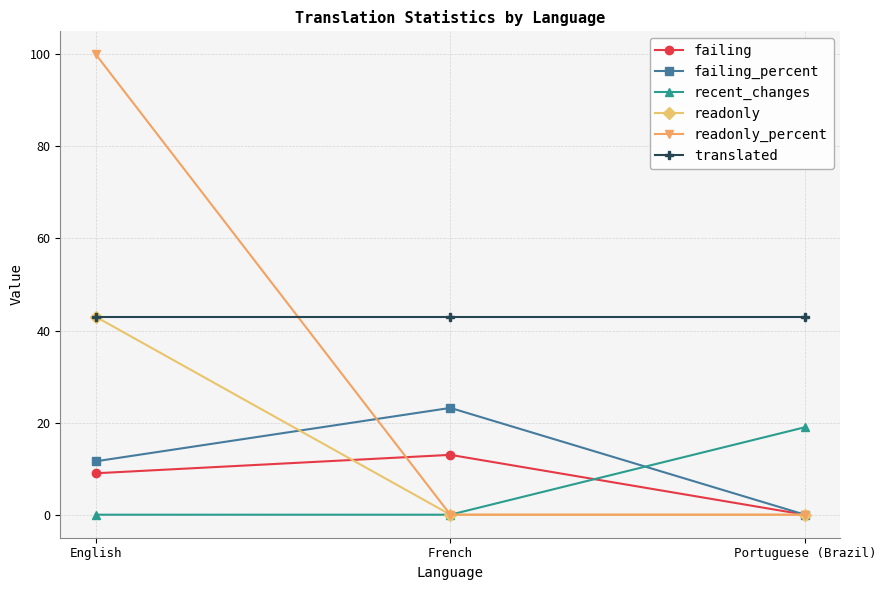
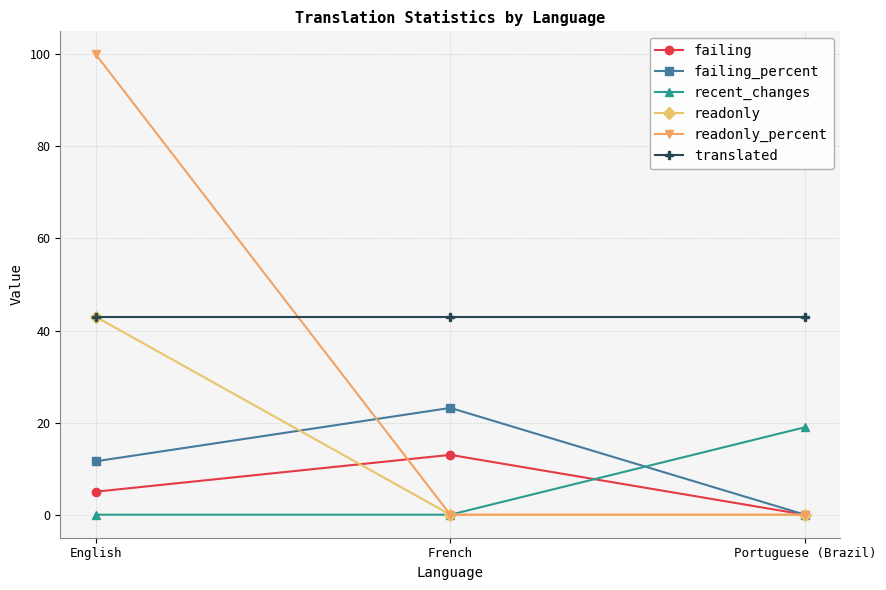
failing, English: 9 -> 5
